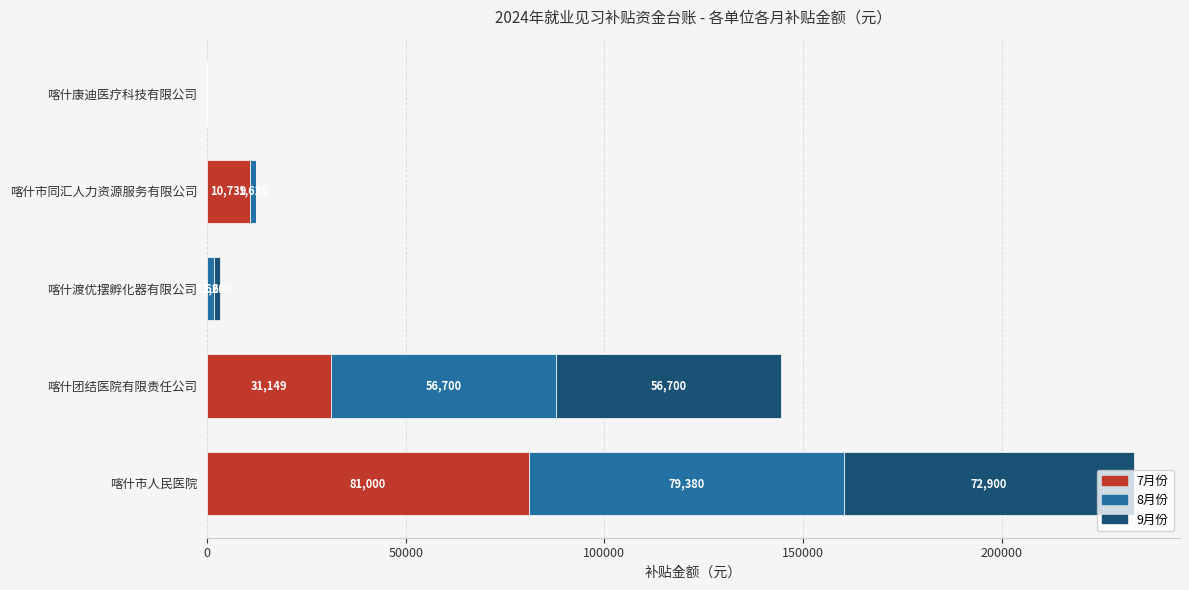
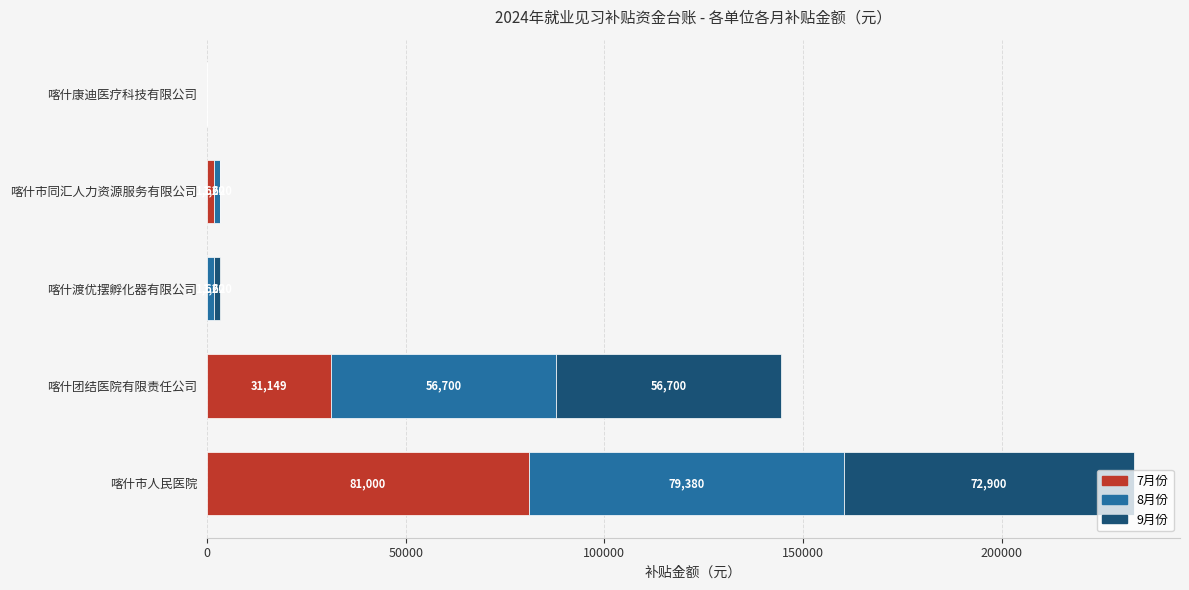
7月份, 喀什市同汇人力资源服务有限公司: 11000 -> 2000
